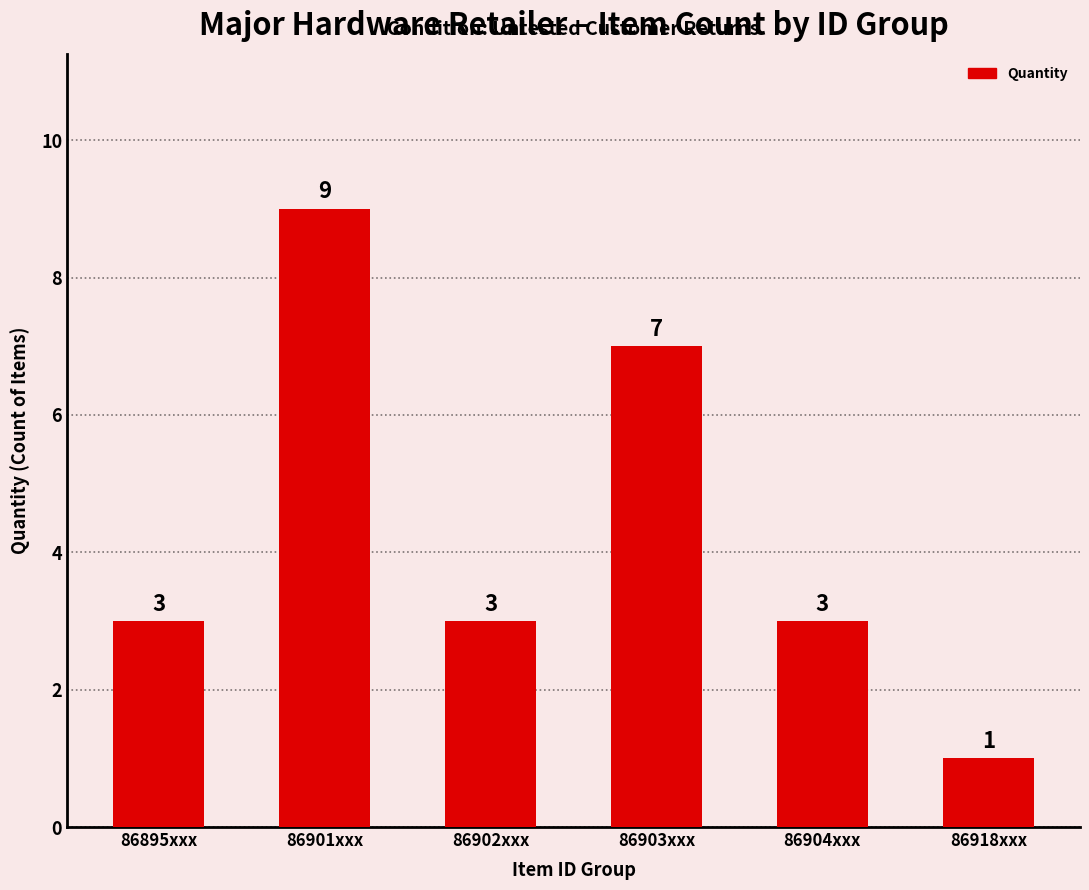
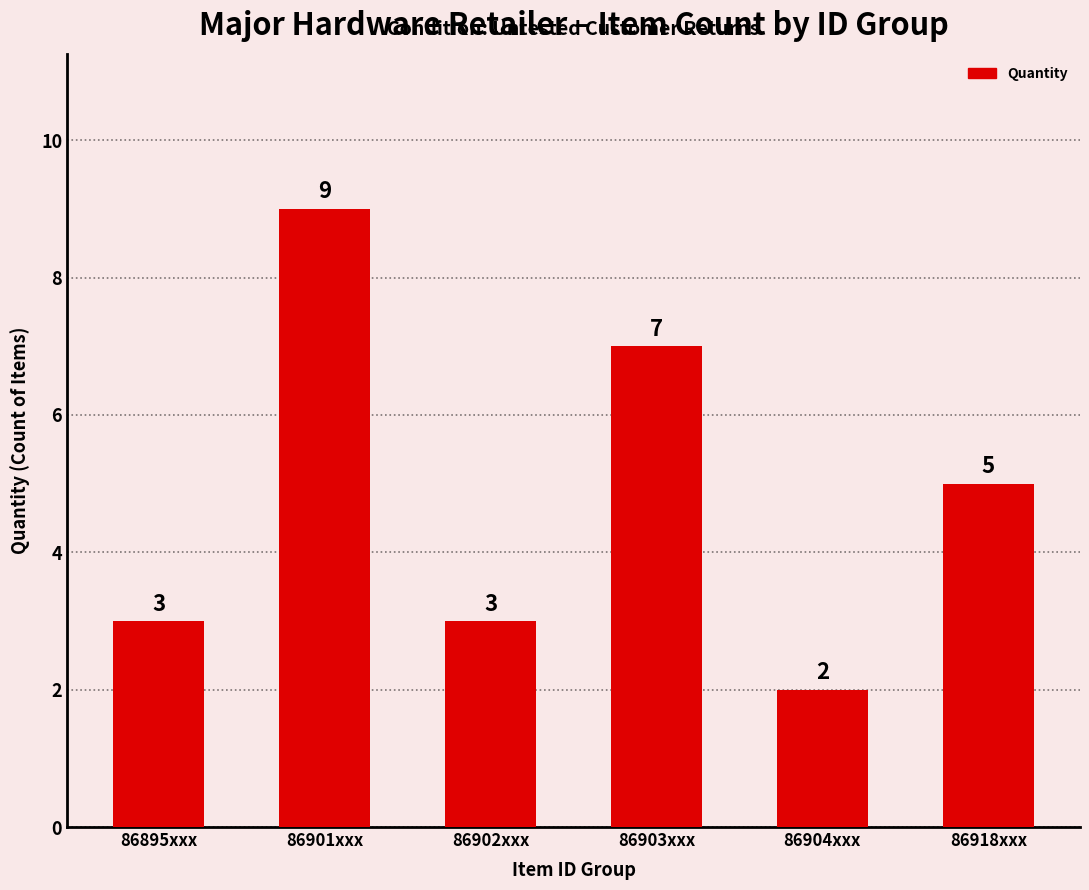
86904xxx: 3 -> 2
86918xxx: 1 -> 5
